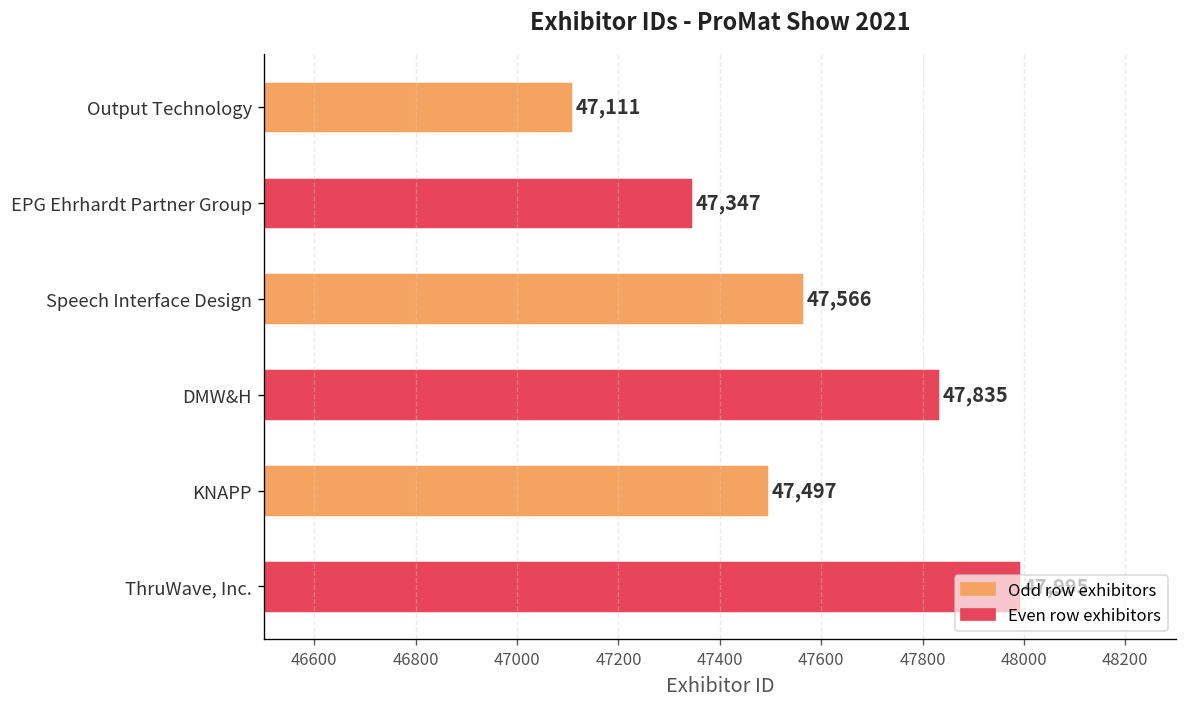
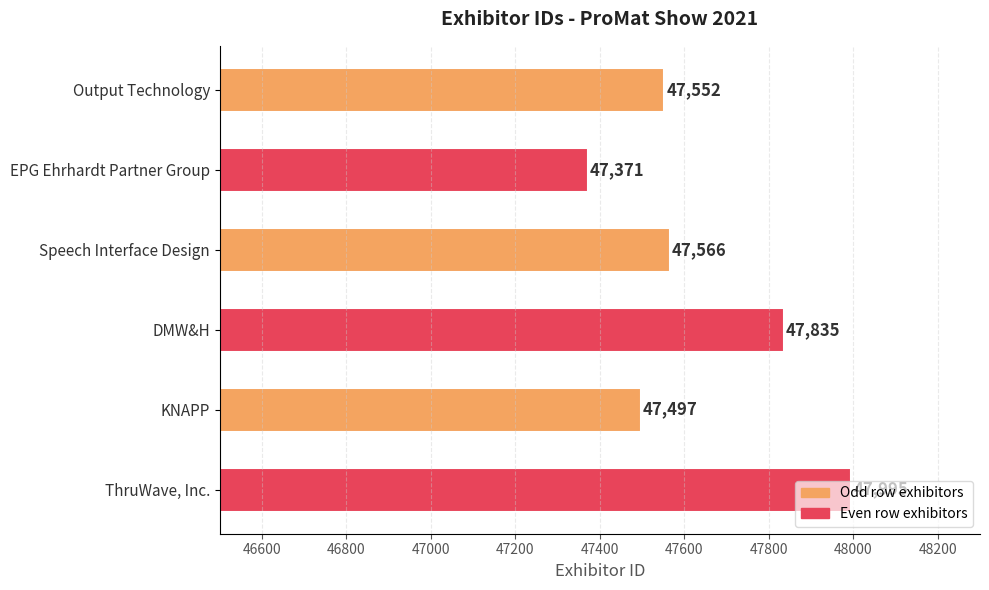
Output Technology: 47,111 -> 47,552
EPG Ehrhardt Partner Group: 47,347 -> 47,371
